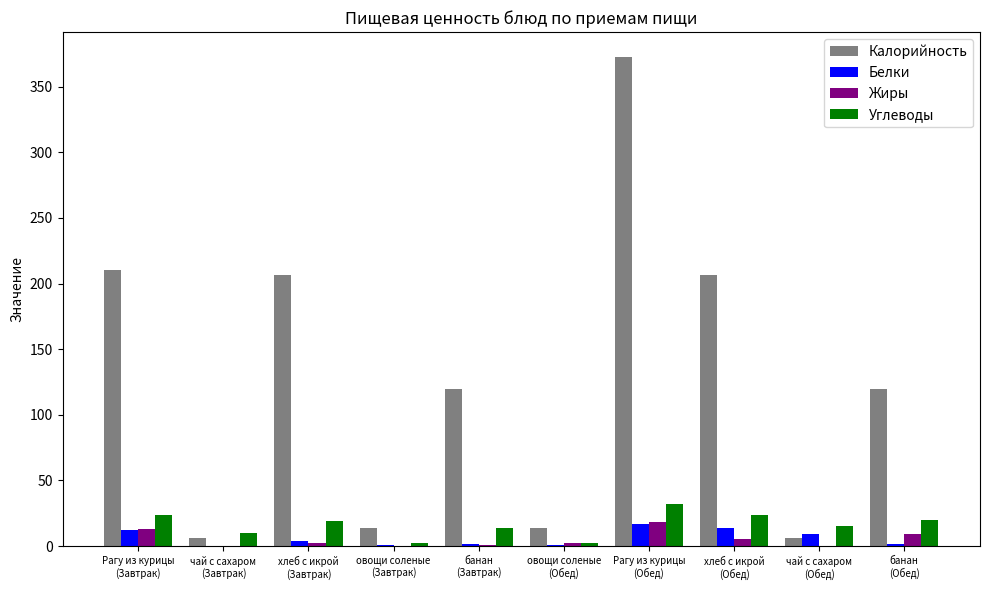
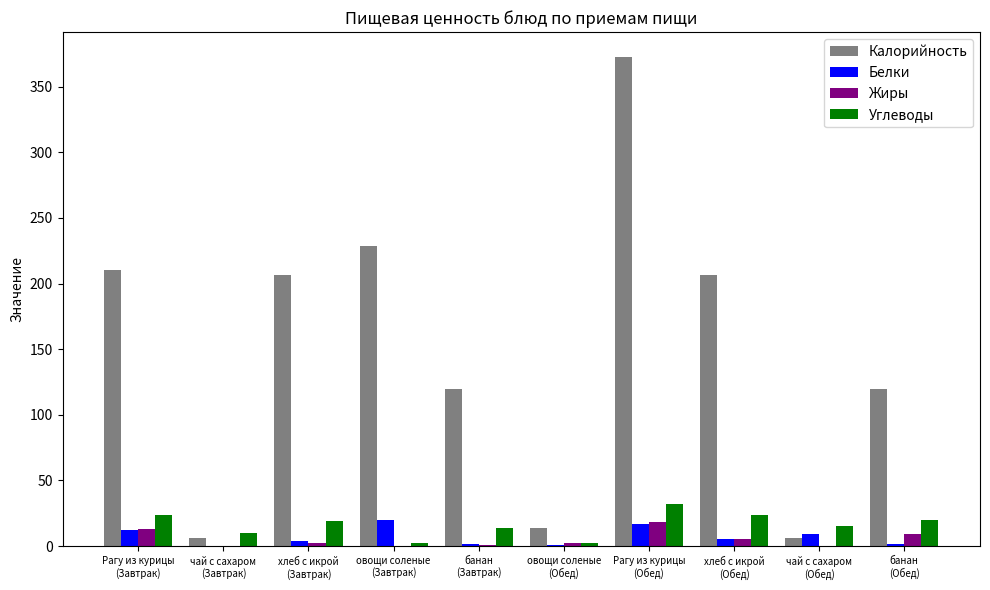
Калорийность, овощи соленые (Завтрак): 14 -> 229
Белки, овощи соленые (Завтрак): 1 -> 20
Белки, хлеб с икрой (Обед): 14 -> 5
